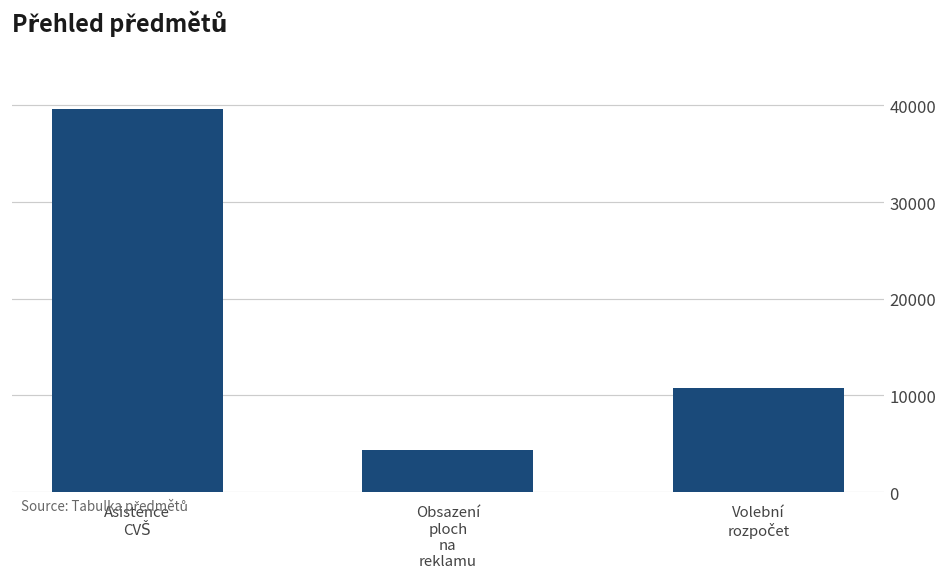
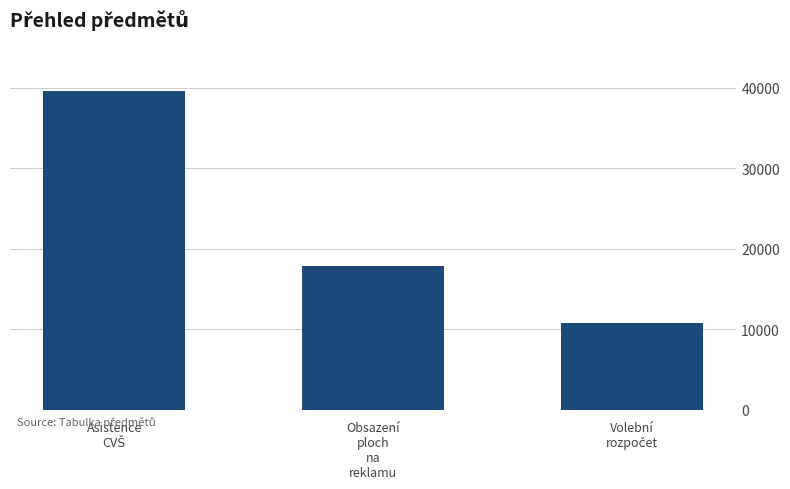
Obsazení ploch na reklamu: 4000 -> 18000
